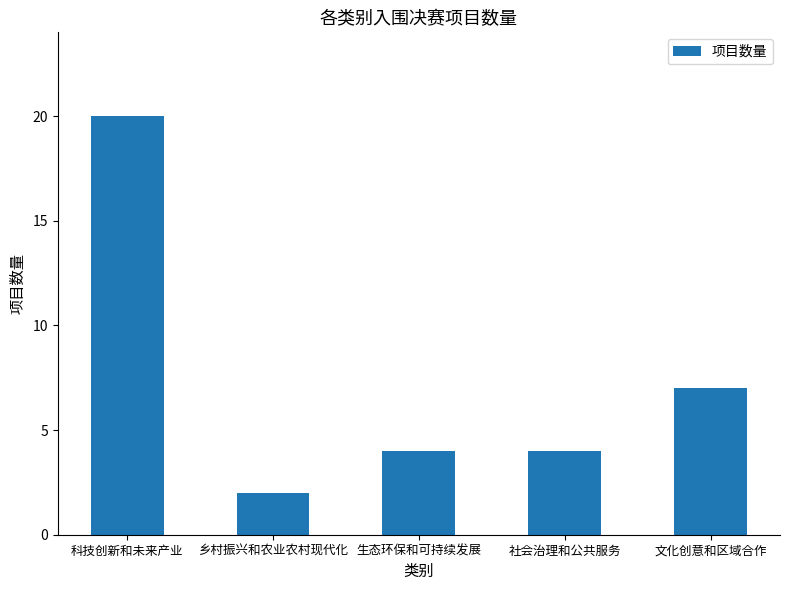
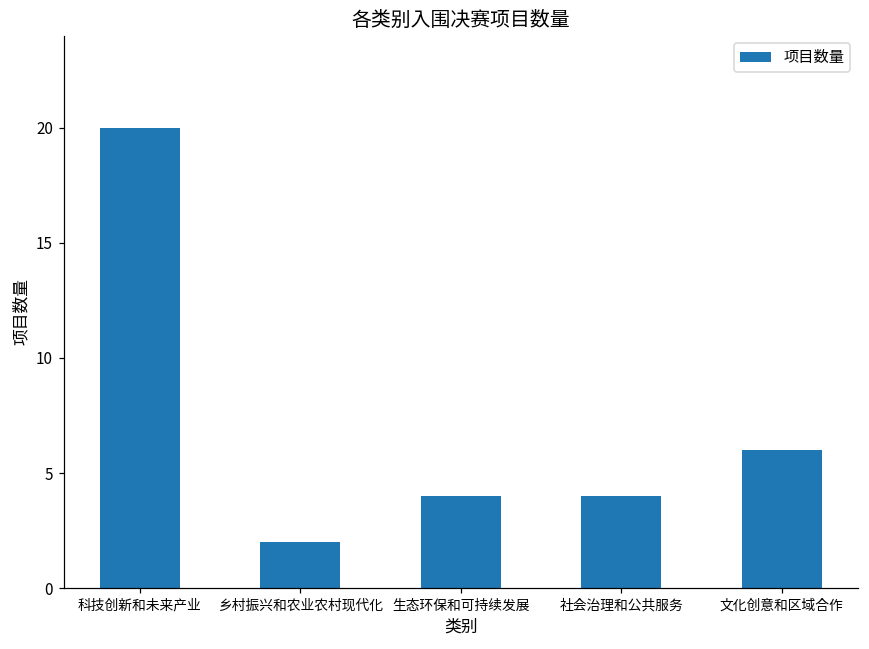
文化创意和区域合作: 7 -> 6
